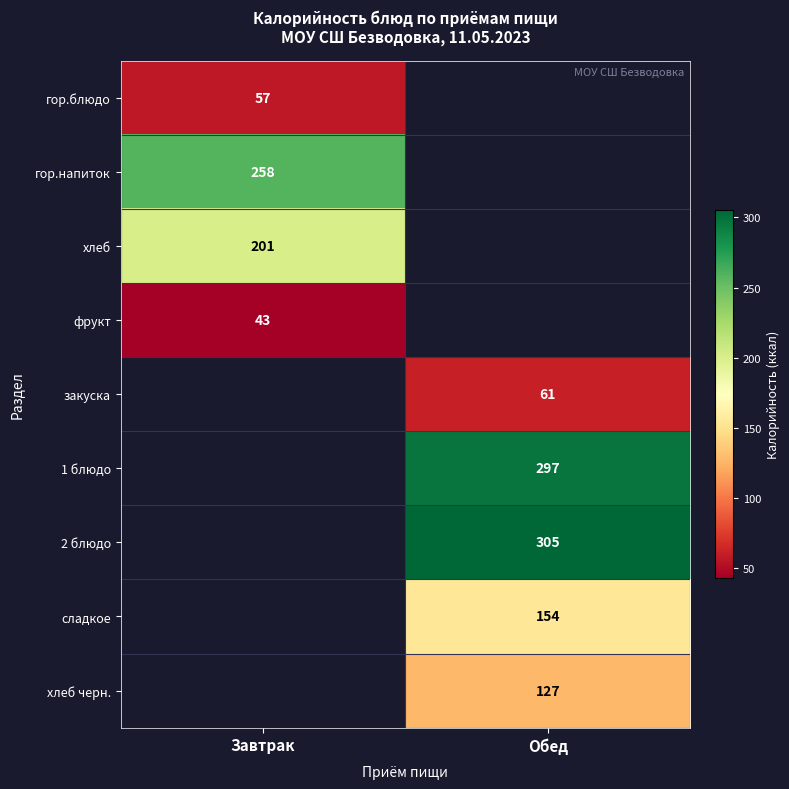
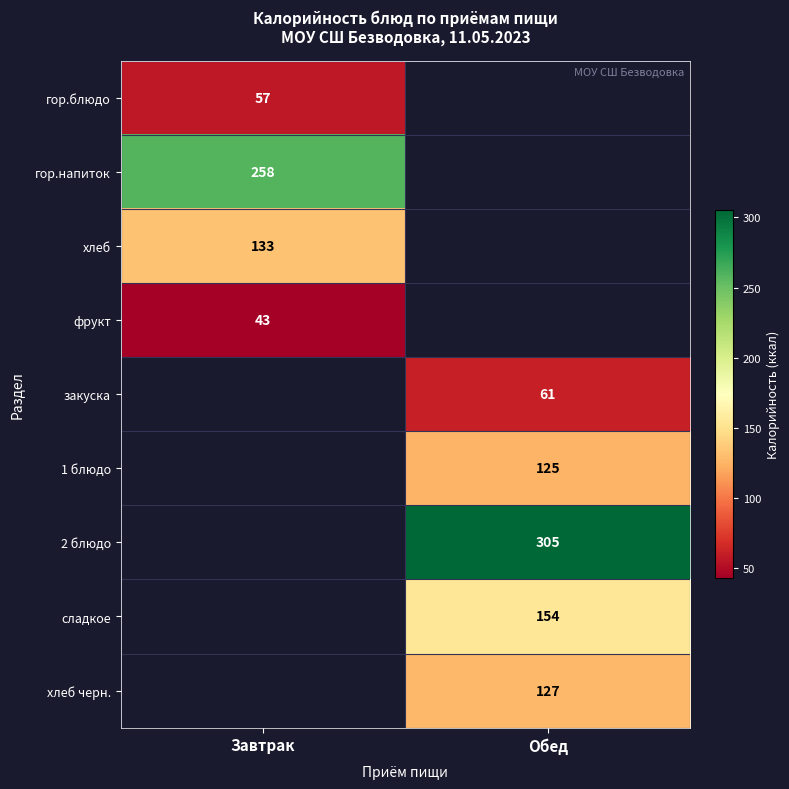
хлеб, Завтрак: 201 -> 133
1 блюдо, Обед: 297 -> 125
